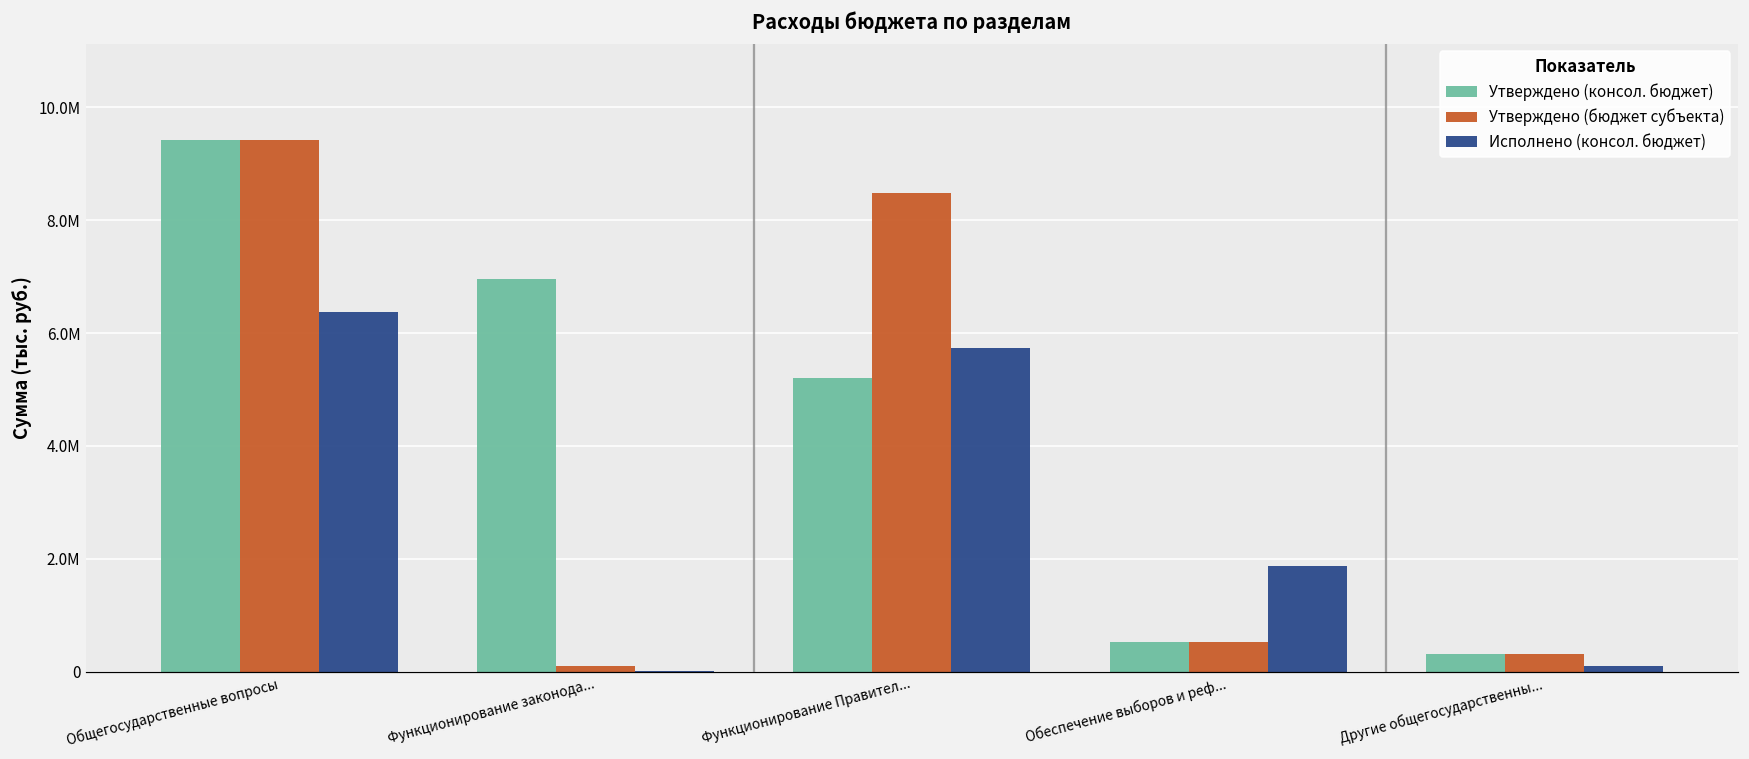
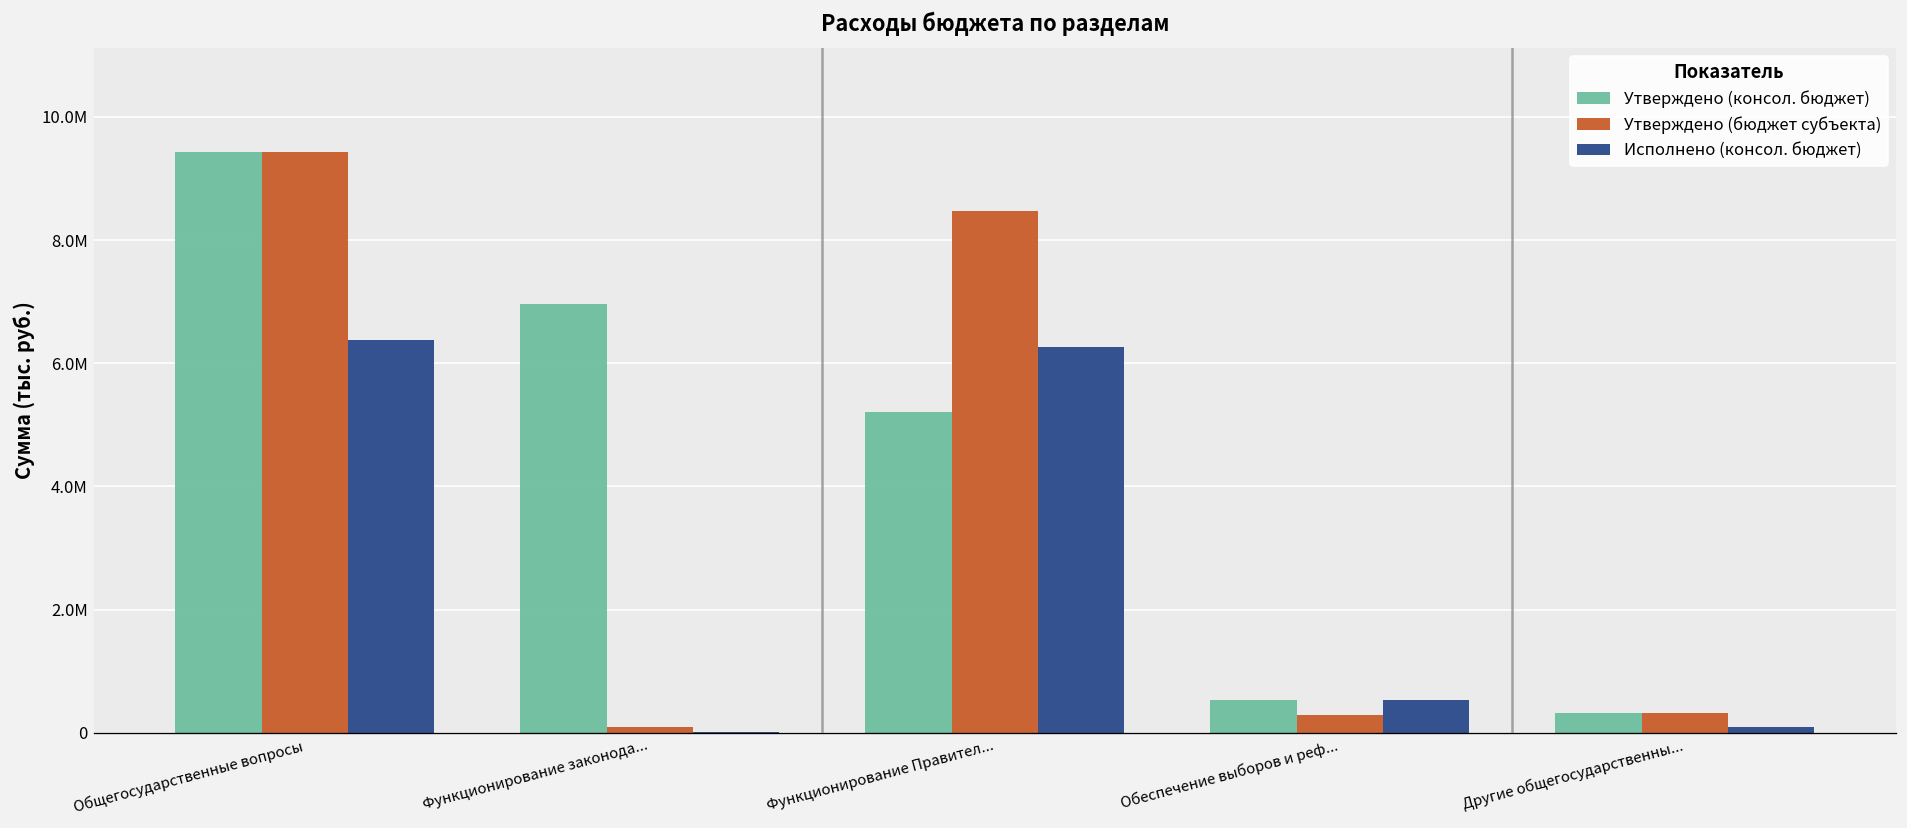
Исполнено (консол. бюджет), Функционирование Правител...: 5700000 -> 6300000
Утверждено (бюджет субъекта), Обеспечение выборов и реф...: 500000 -> 300000
Исполнено (консол. бюджет), Обеспечение выборов и реф...: 1900000 -> 500000
